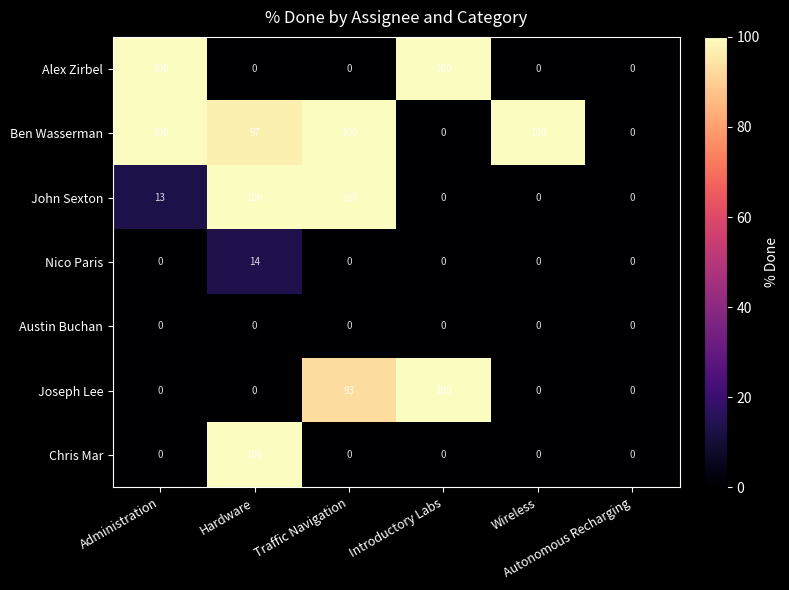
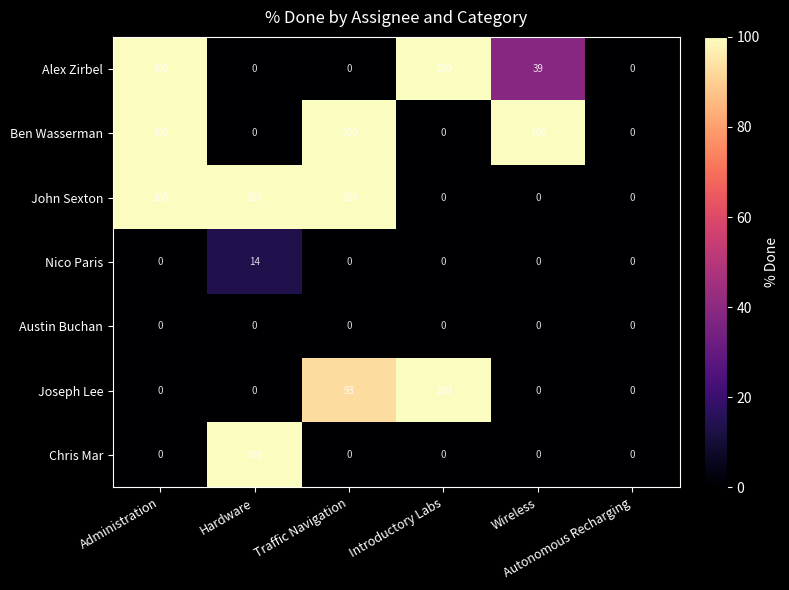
Alex Zirbel, Wireless: 0 -> 39
Ben Wasserman, Hardware: 97 -> 0
John Sexton, Administration: 13 -> 100
